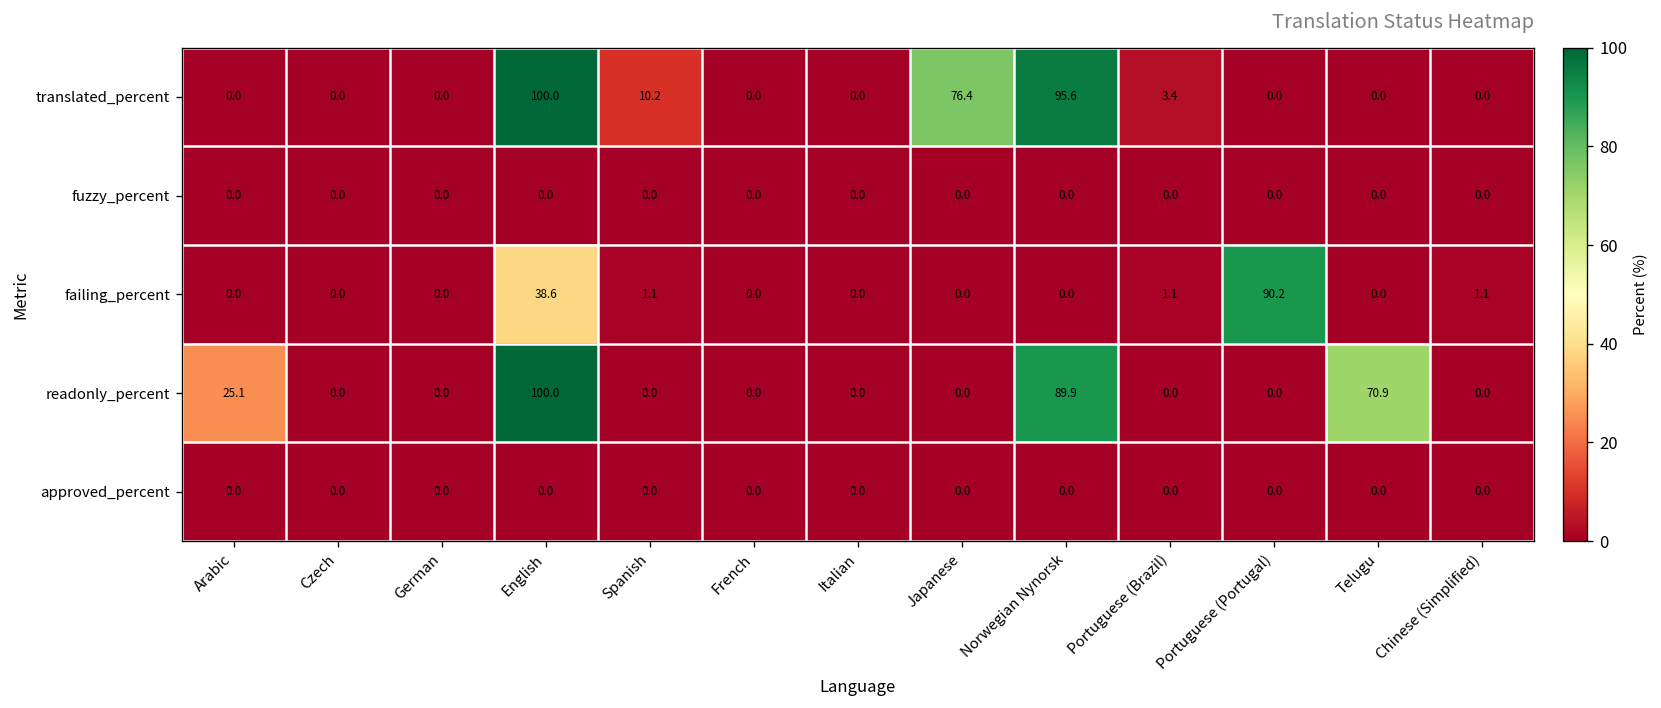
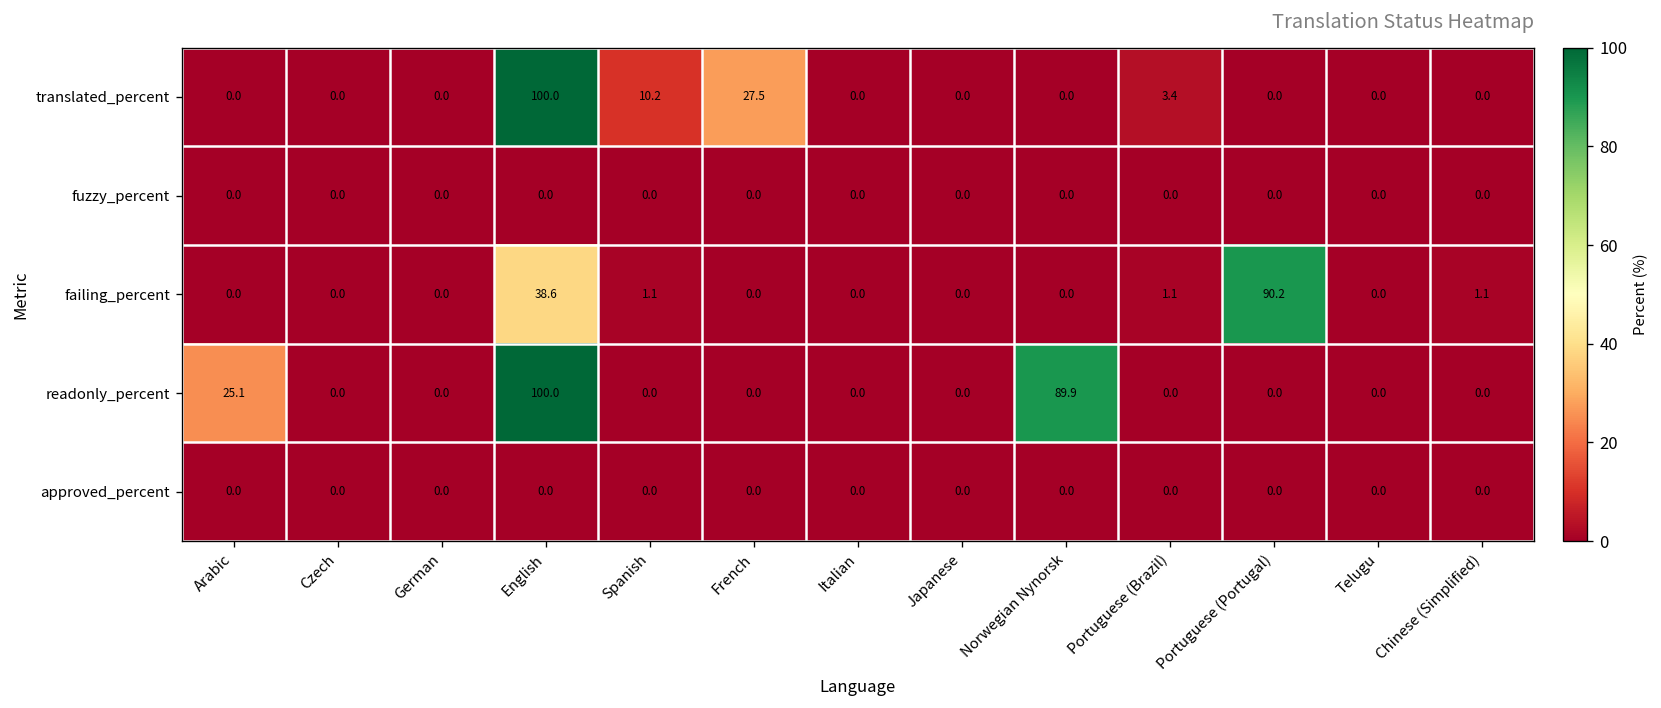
translated_percent, French: 0.0 -> 27.5
translated_percent, Japanese: 76.4 -> 0.0
translated_percent, Norwegian Nynorsk: 95.6 -> 0.0
readonly_percent, Telugu: 70.9 -> 0.0
